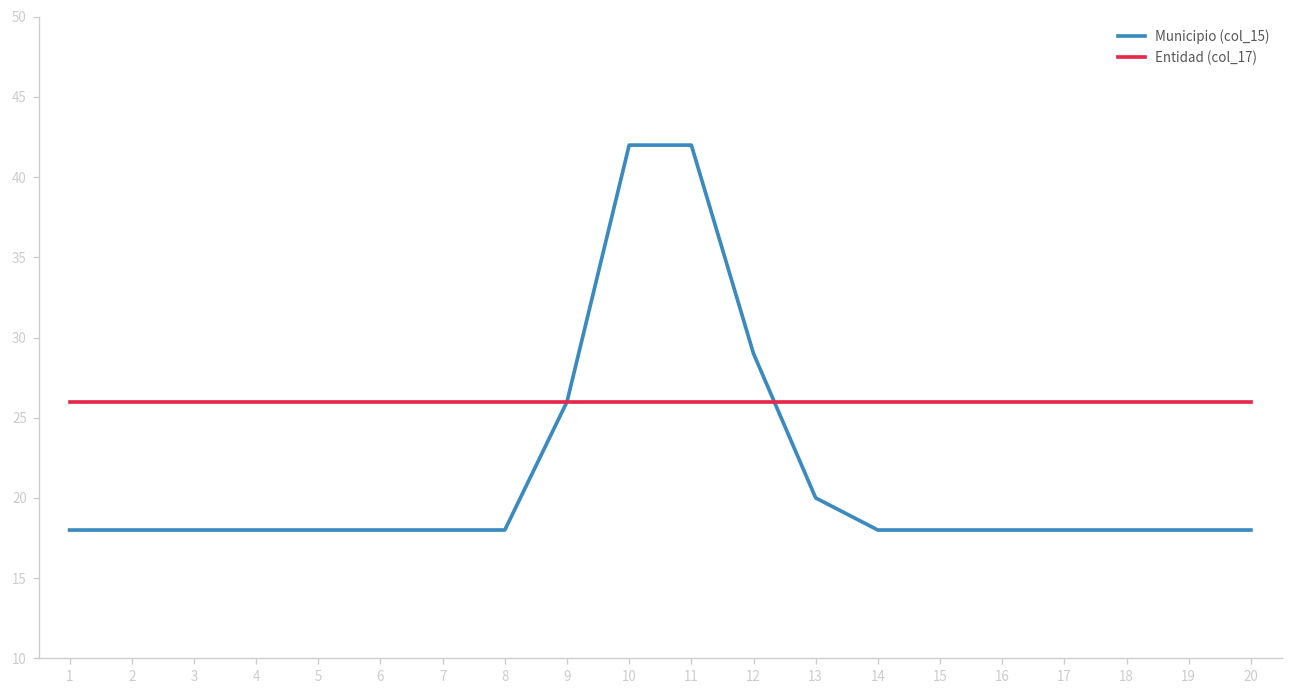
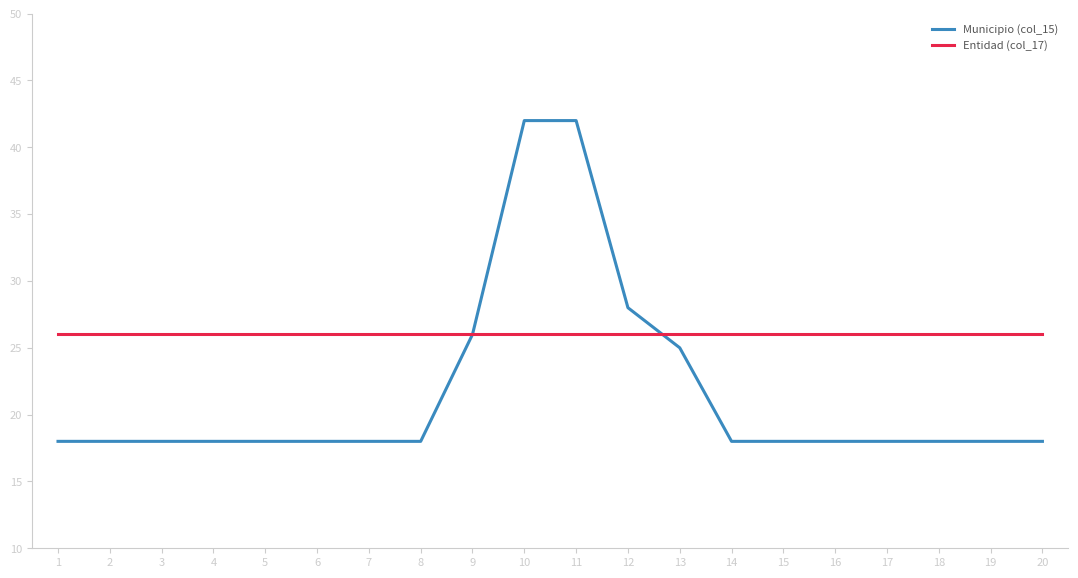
Municipio (col_15), 12: 29 -> 28
Municipio (col_15), 13: 20 -> 25
